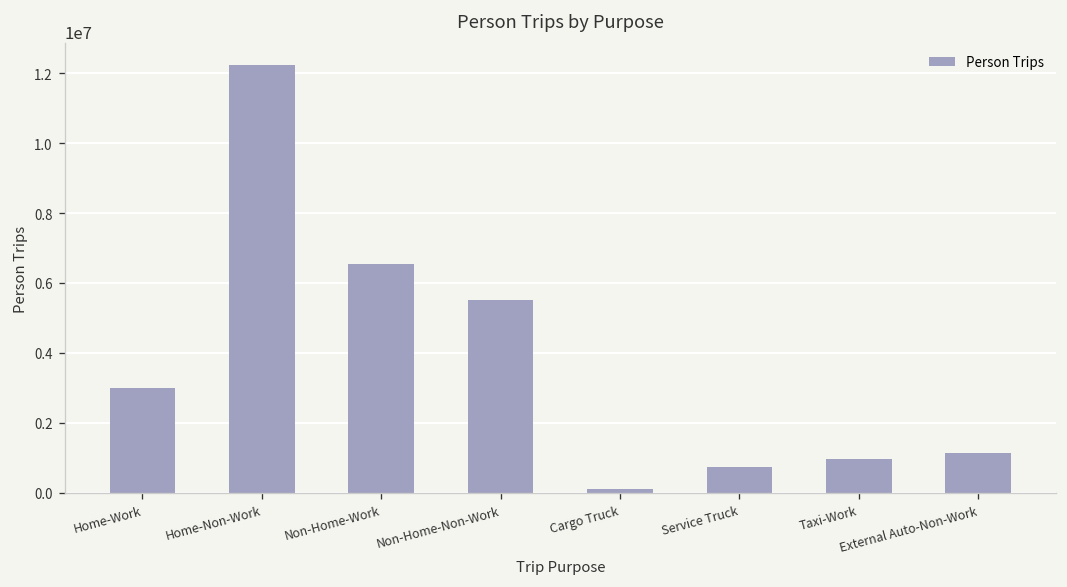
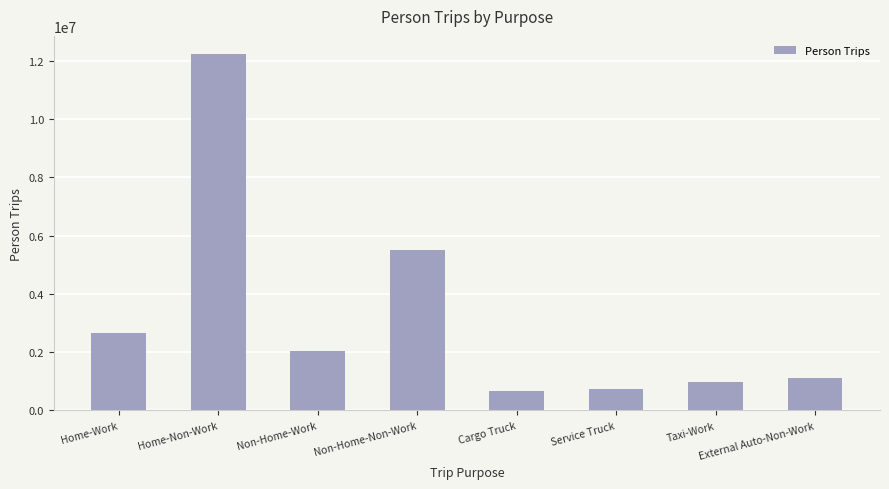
Home-Work: 3000000 -> 2700000
Non-Home-Work: 6500000 -> 2100000
Cargo Truck: 100000 -> 700000
